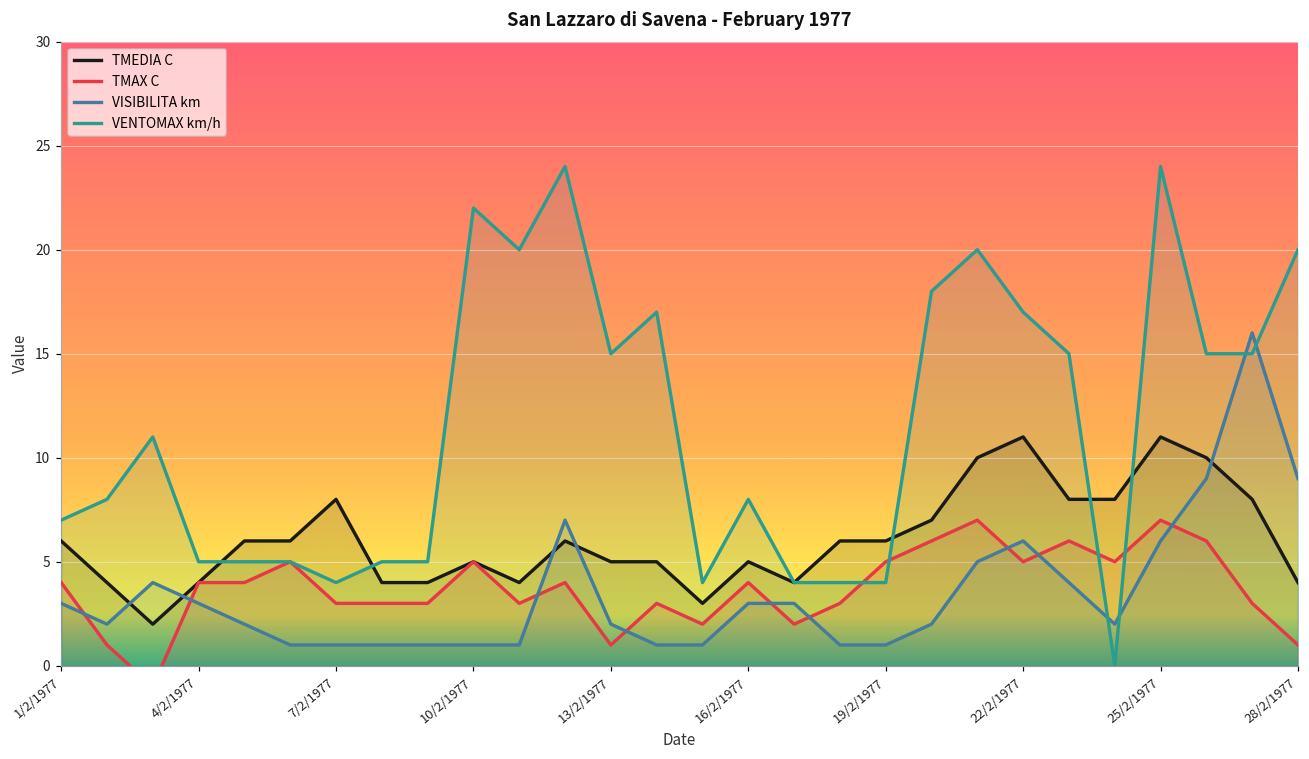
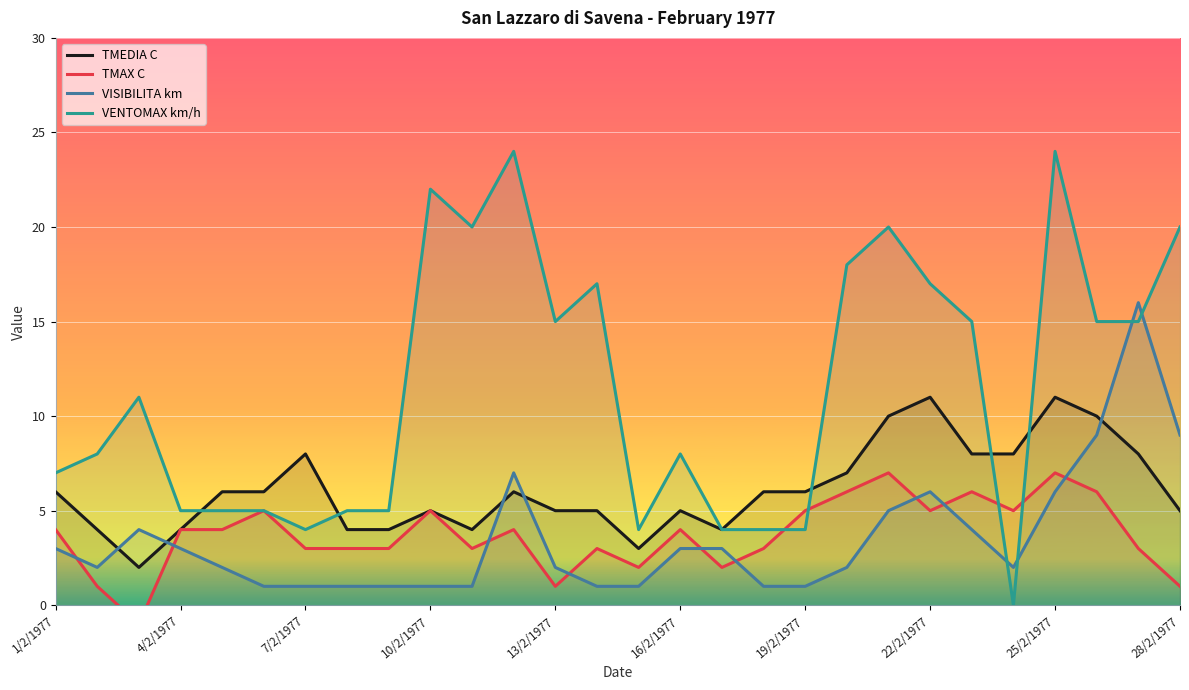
TMEDIA C, 28/2/1977: 4 -> 5
